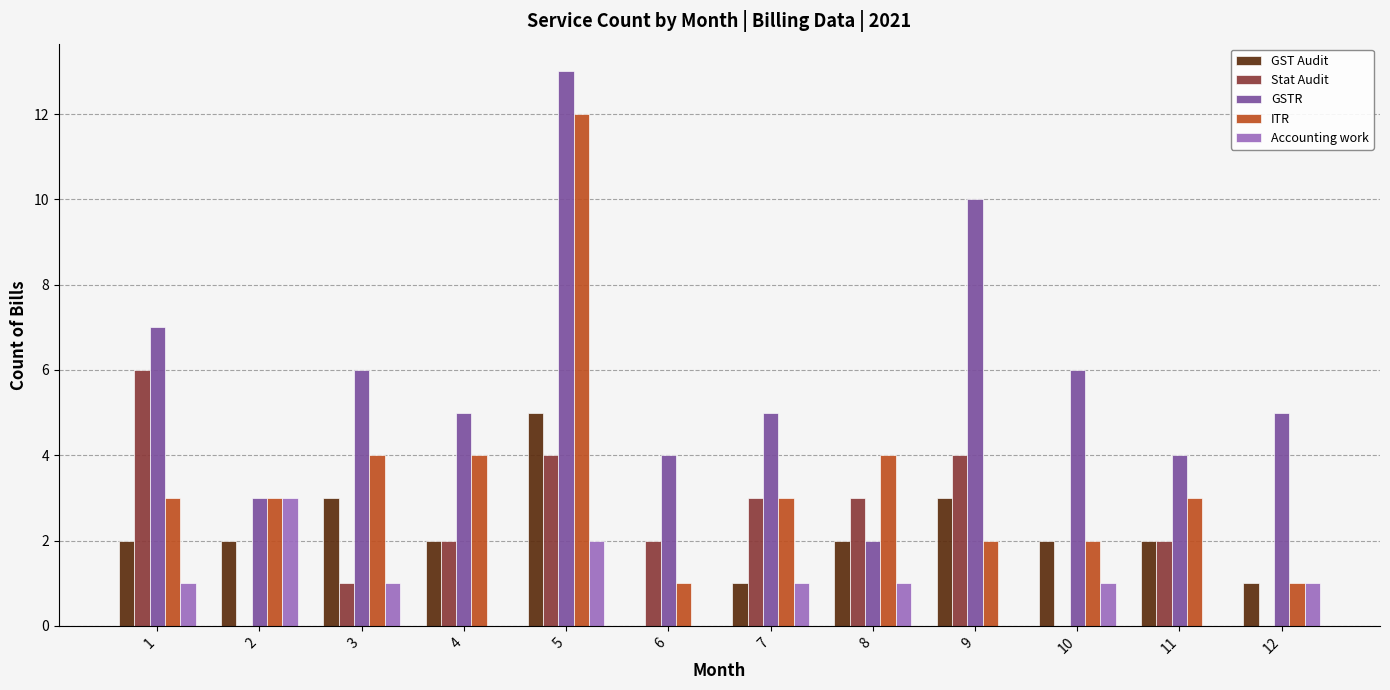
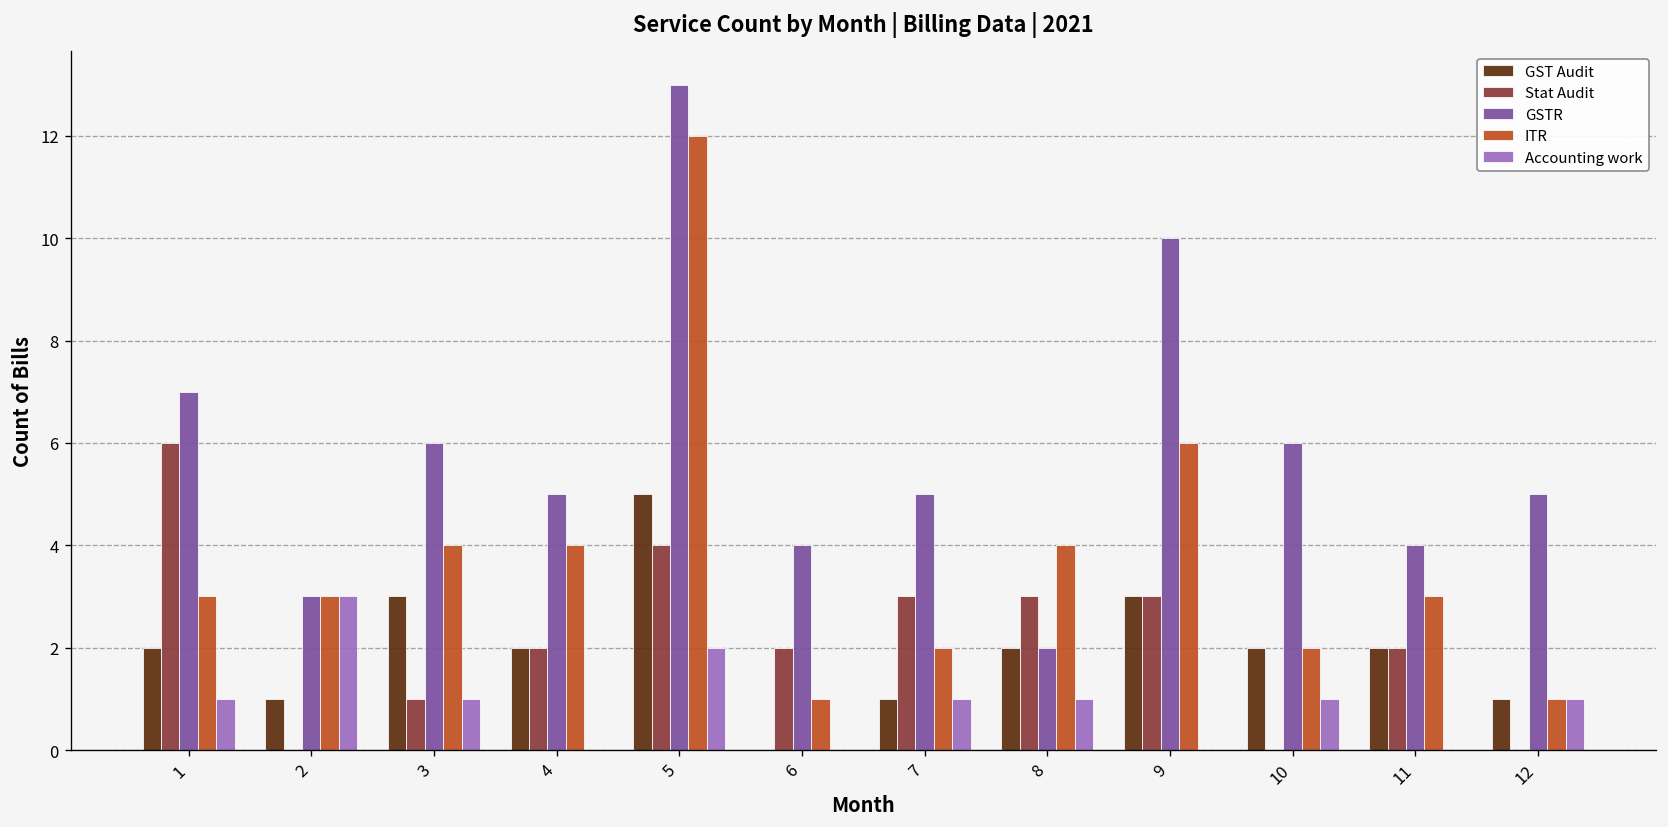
GST Audit, 2: 2 -> 1
ITR, 7: 3 -> 2
Stat Audit, 9: 4 -> 3
ITR, 9: 2 -> 6
